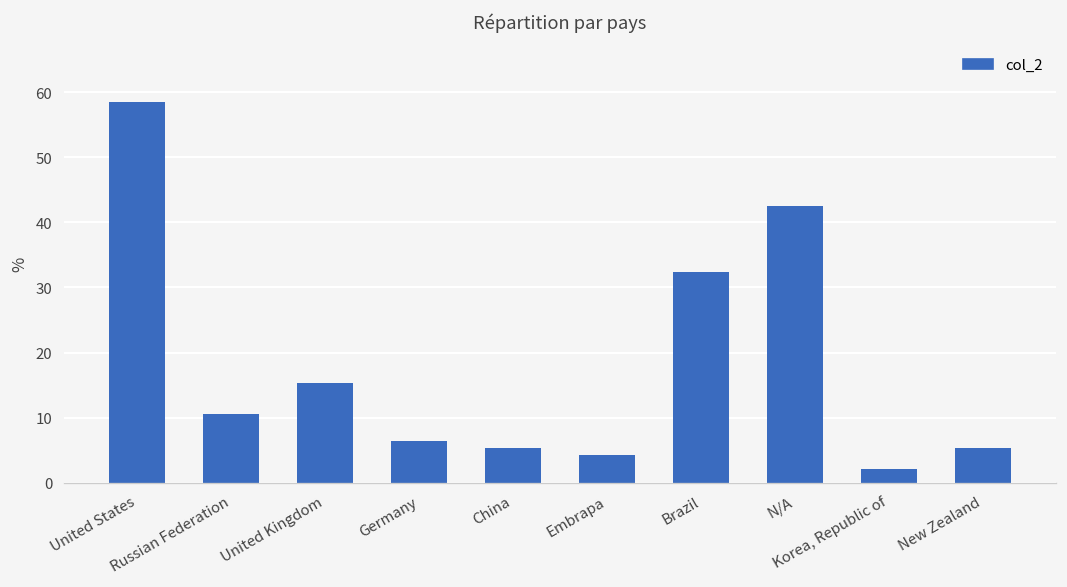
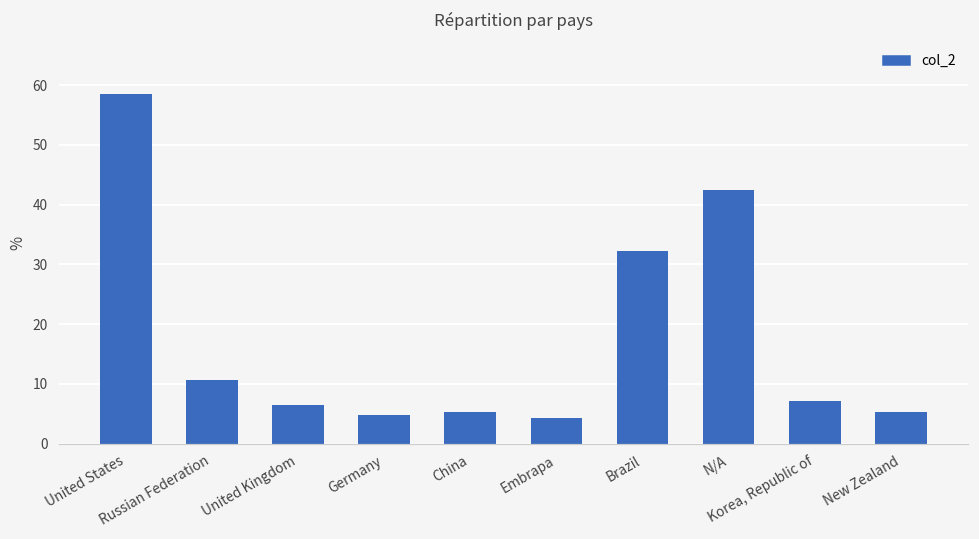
United Kingdom: 15 -> 6
Germany: 6 -> 5
Korea, Republic of: 2 -> 7
